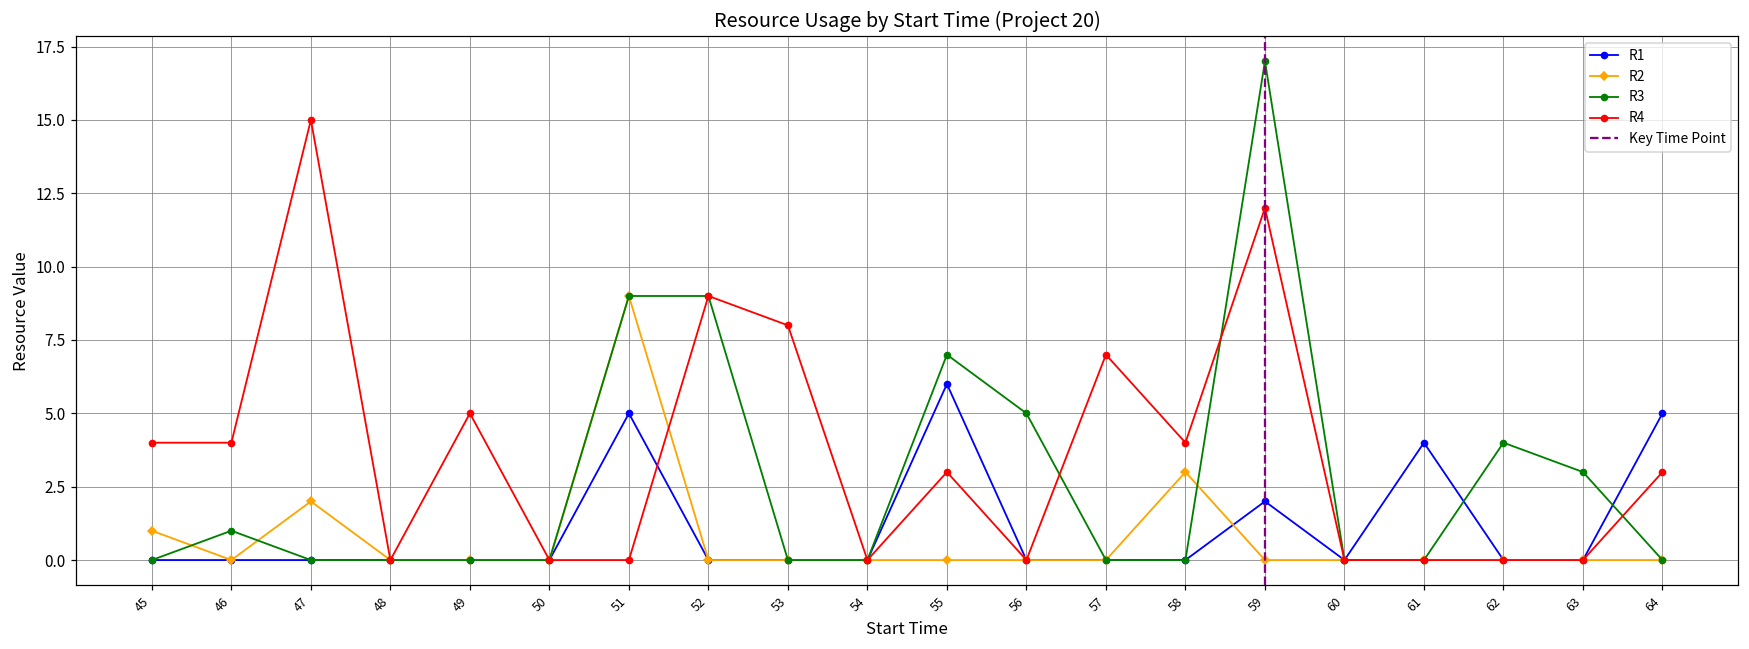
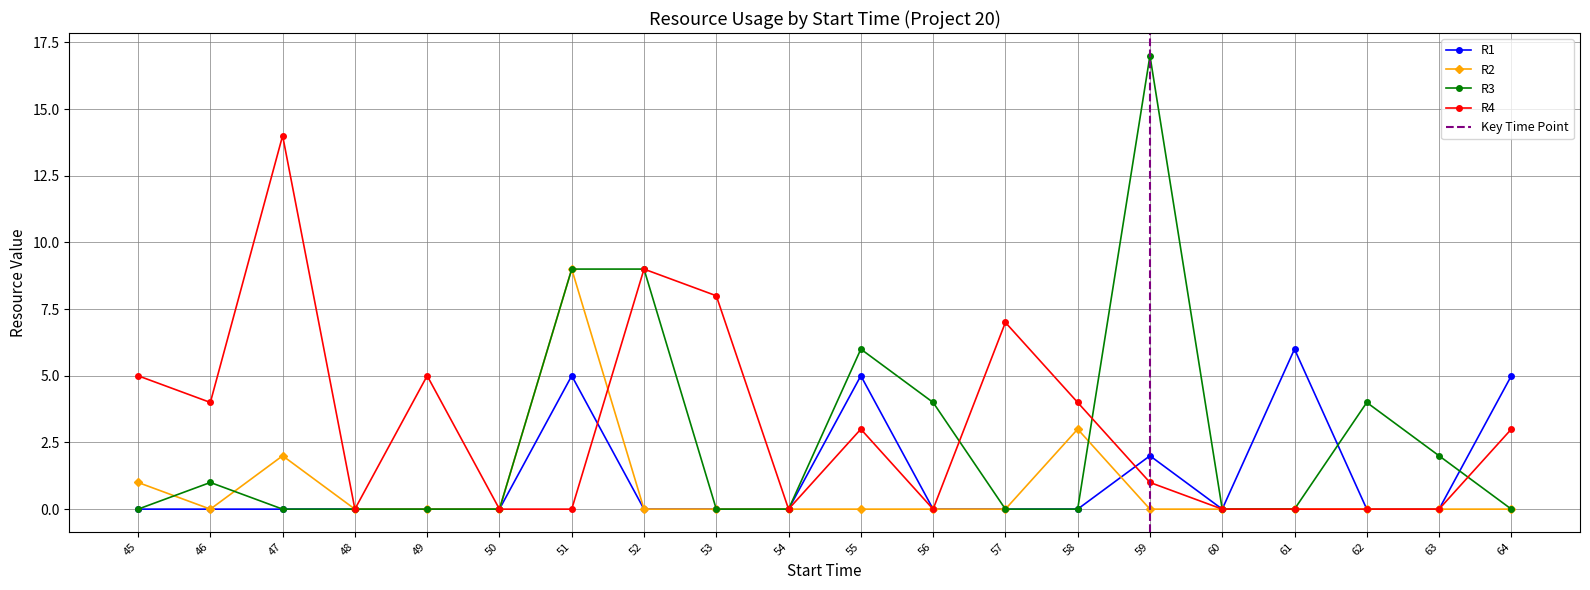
R4, 45: 4 -> 5
R4, 47: 15 -> 14
R1, 55: 6 -> 5
R3, 55: 7 -> 6
R3, 56: 5 -> 4
R4, 59: 12 -> 1
R1, 61: 4 -> 6
R3, 63: 3 -> 2
